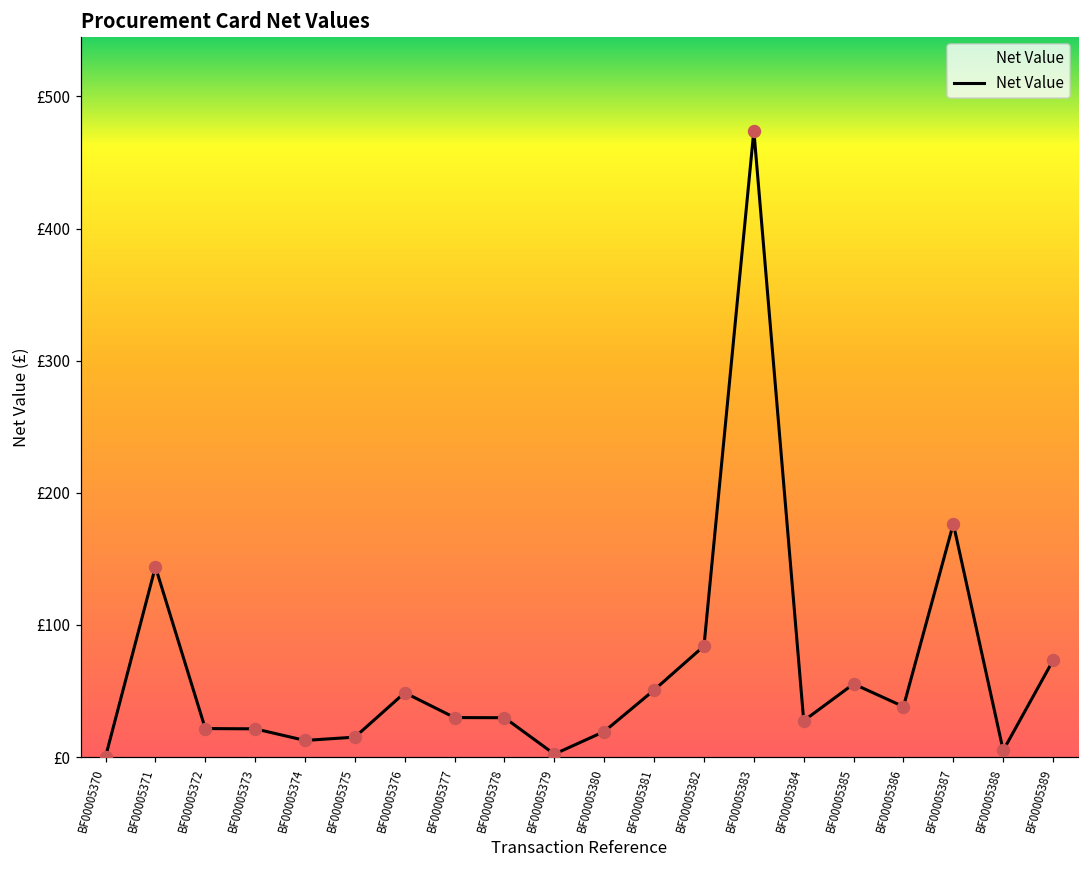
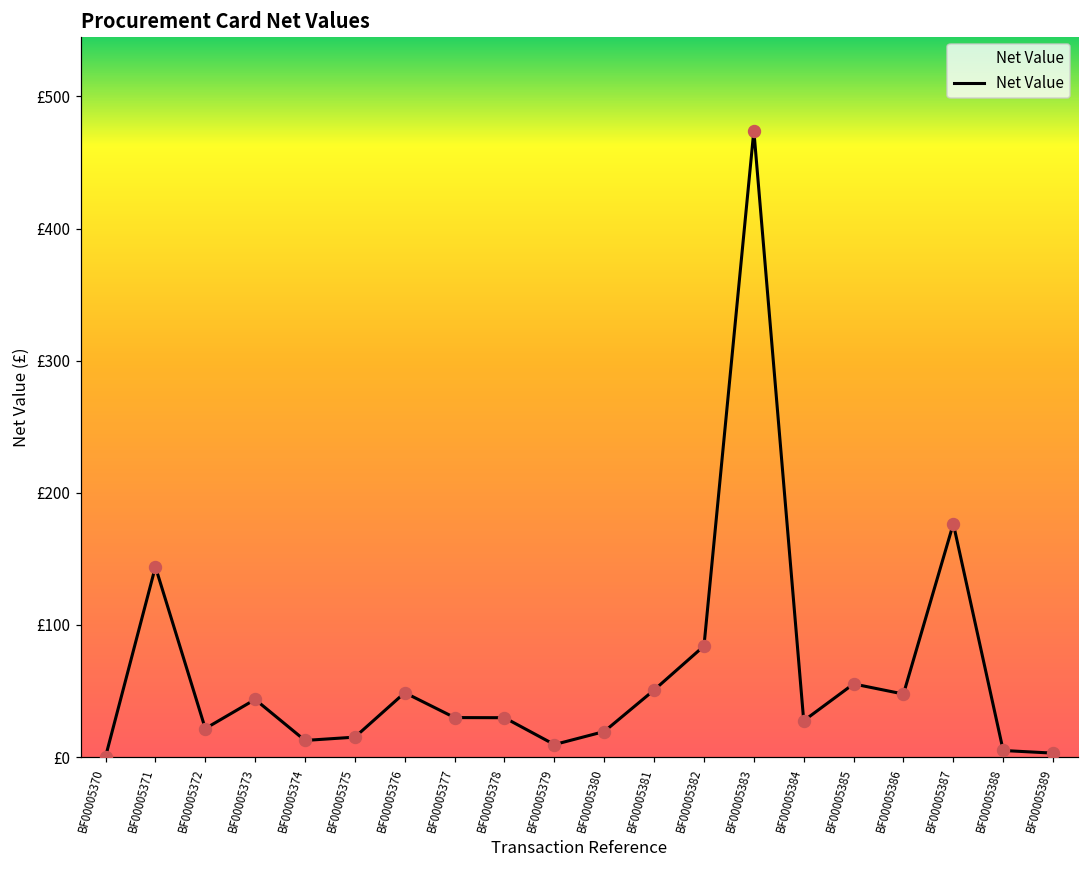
BF00005373: £21 -> £44
BF00005379: £2 -> £9
BF00005386: £38 -> £48
BF00005389: £73 -> £3
